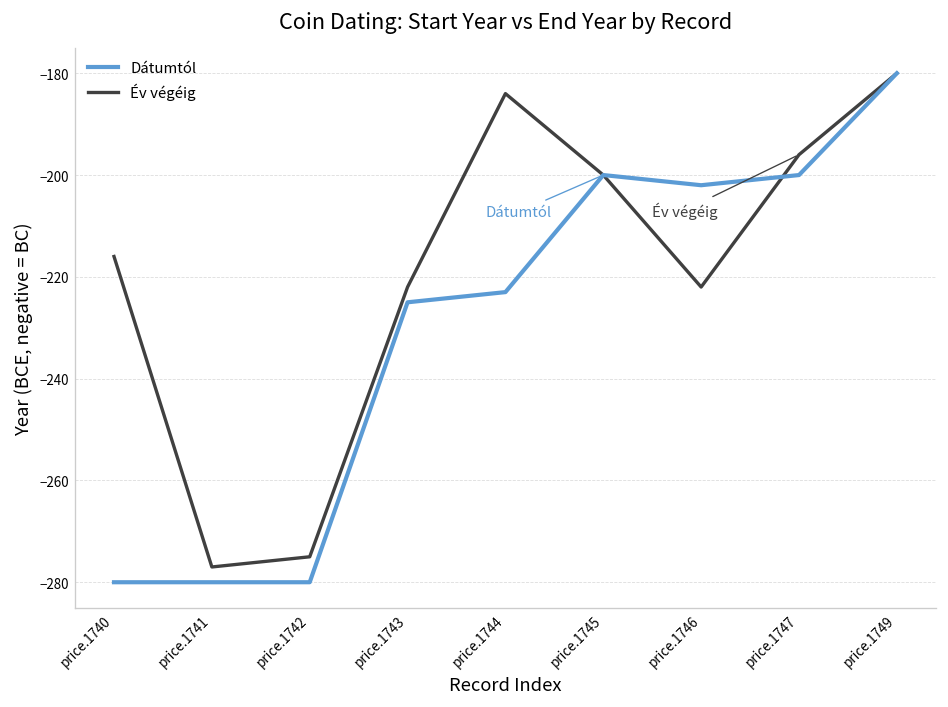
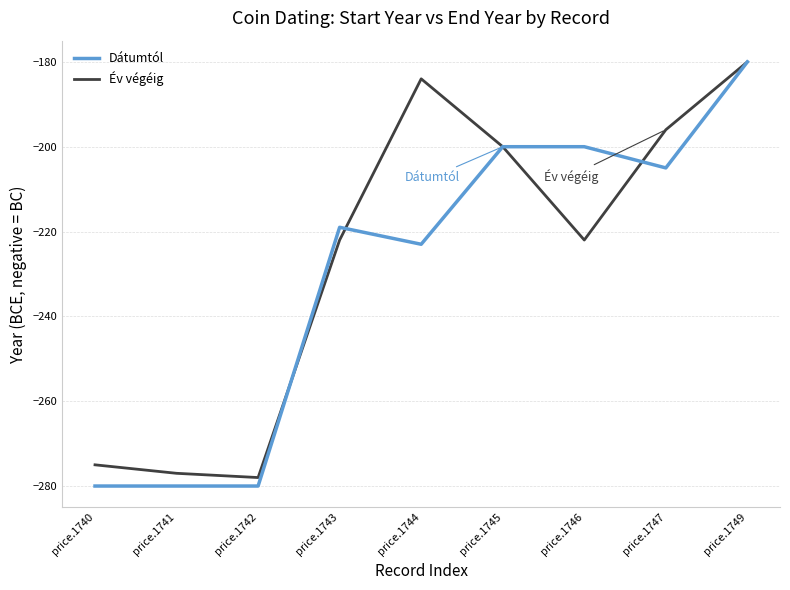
Év végéig, price.1740: -216 -> -275
Év végéig, price.1742: -275 -> -278
Dátumtól, price.1743: -225 -> -219
Dátumtól, price.1746: -202 -> -200
Dátumtól, price.1747: -200 -> -205
